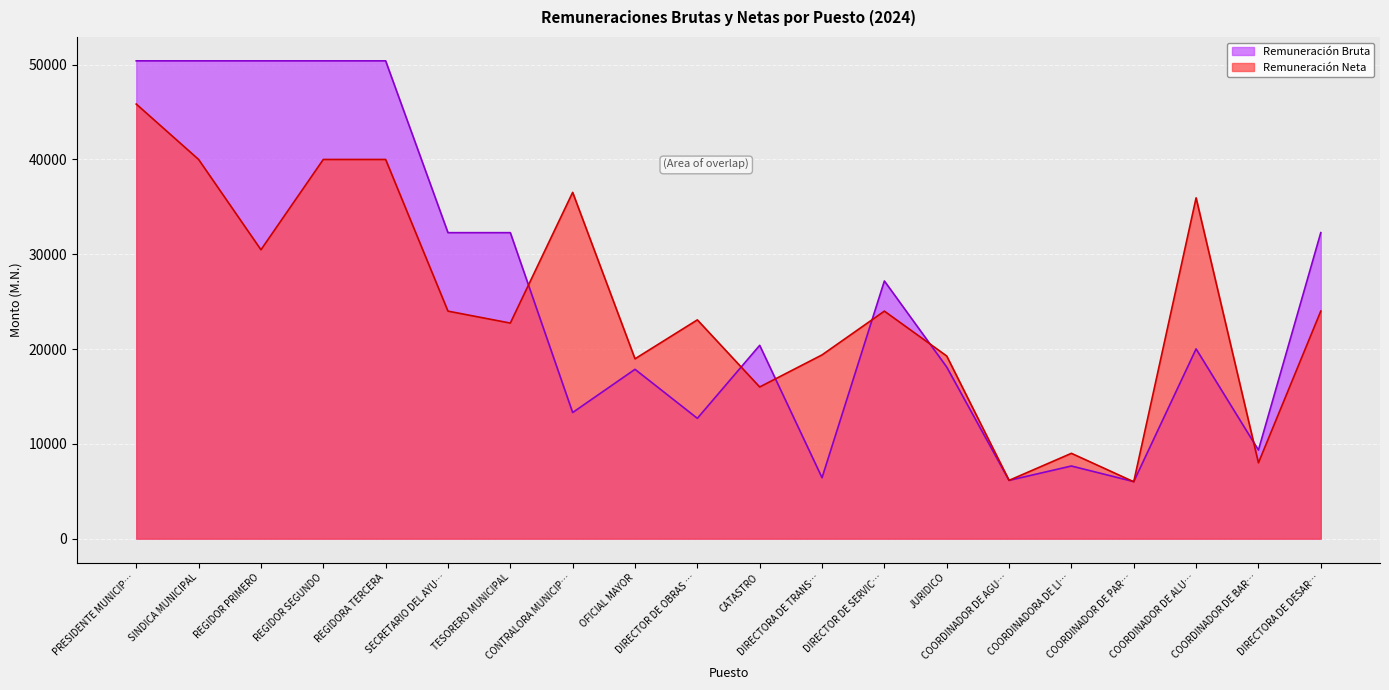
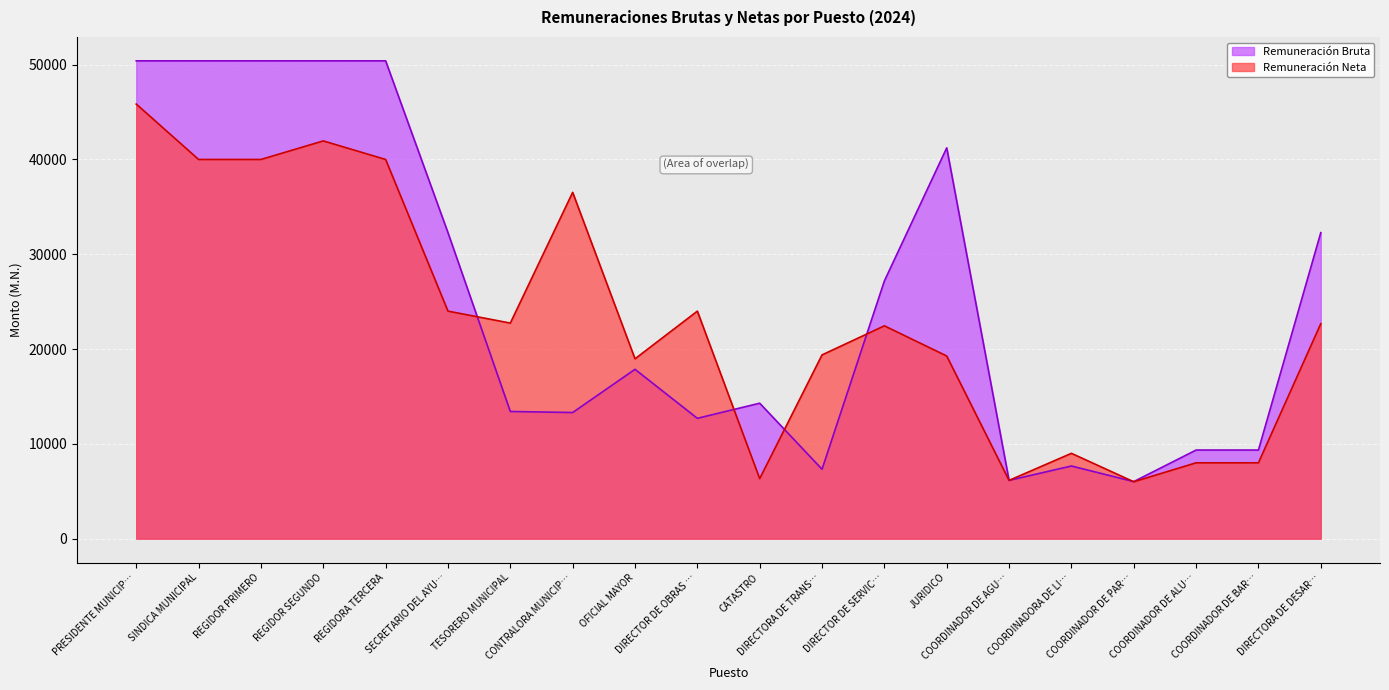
Remuneración Neta, REGIDOR PRIMERO: 30000 -> 40000
Remuneración Neta, REGIDOR SEGUNDO: 40000 -> 42000
Remuneración Bruta, TESORERO MUNICIPAL: 32000 -> 13000
Remuneración Neta, DIRECTOR DE OBRAS …: 23000 -> 24000
Remuneración Bruta, CATASTRO: 20000 -> 14000
Remuneración Neta, CATASTRO: 16000 -> 6000
Remuneración Bruta, DIRECTORA DE TRANS…: 6000 -> 7000
Remuneración Neta, DIRECTOR DE SERVIC…: 24000 -> 22000
Remuneración Bruta, JURIDICO: 18000 -> 41000
Remuneración Bruta, COORDINADOR DE ALU…: 20000 -> 9000
Remuneración Neta, COORDINADOR DE ALU…: 36000 -> 8000
Remuneración Neta, DIRECTORA DE DESAR…: 24000 -> 23000
